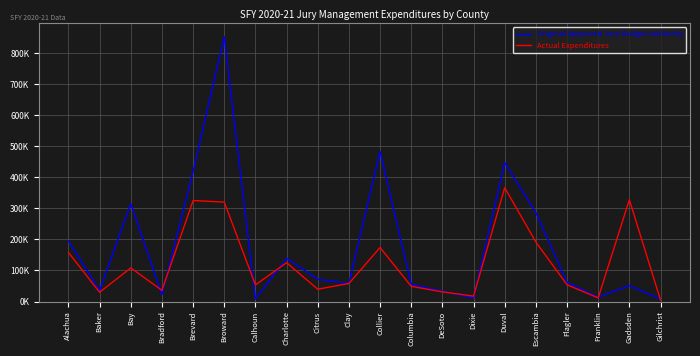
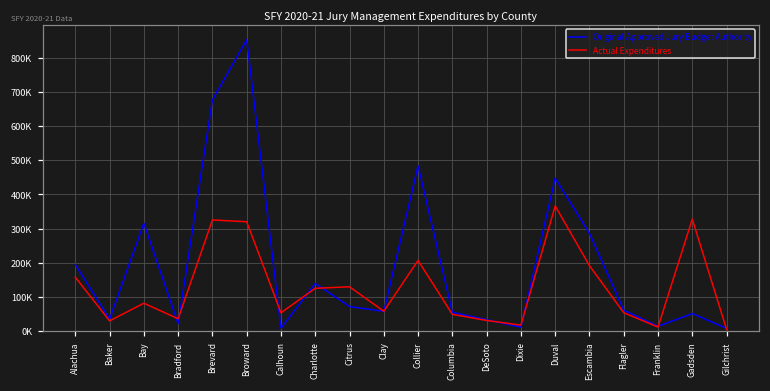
Actual Expenditures, Bay: 110000 -> 80000
Original Approved Jury Budget Authority, Brevard: 420000 -> 680000
Actual Expenditures, Citrus: 40000 -> 130000
Actual Expenditures, Collier: 170000 -> 210000
